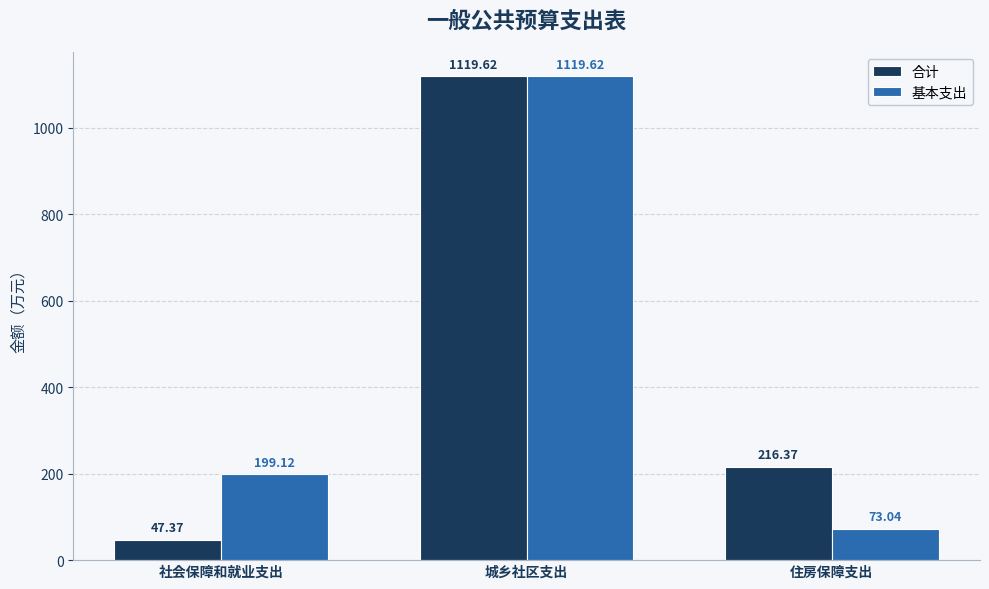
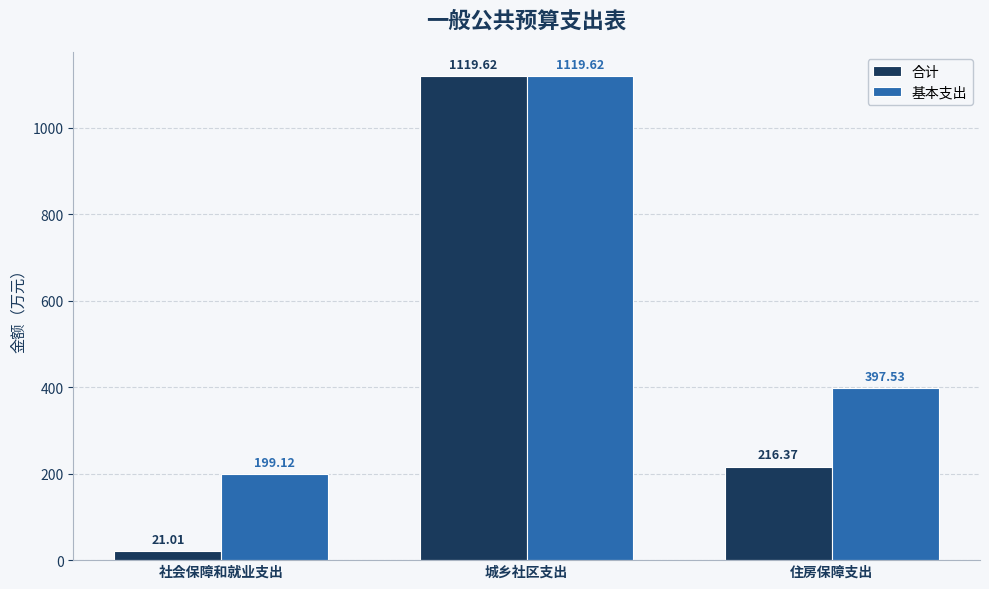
合计, 社会保障和就业支出: 47.37 -> 21.01
基本支出, 住房保障支出: 73.04 -> 397.53
